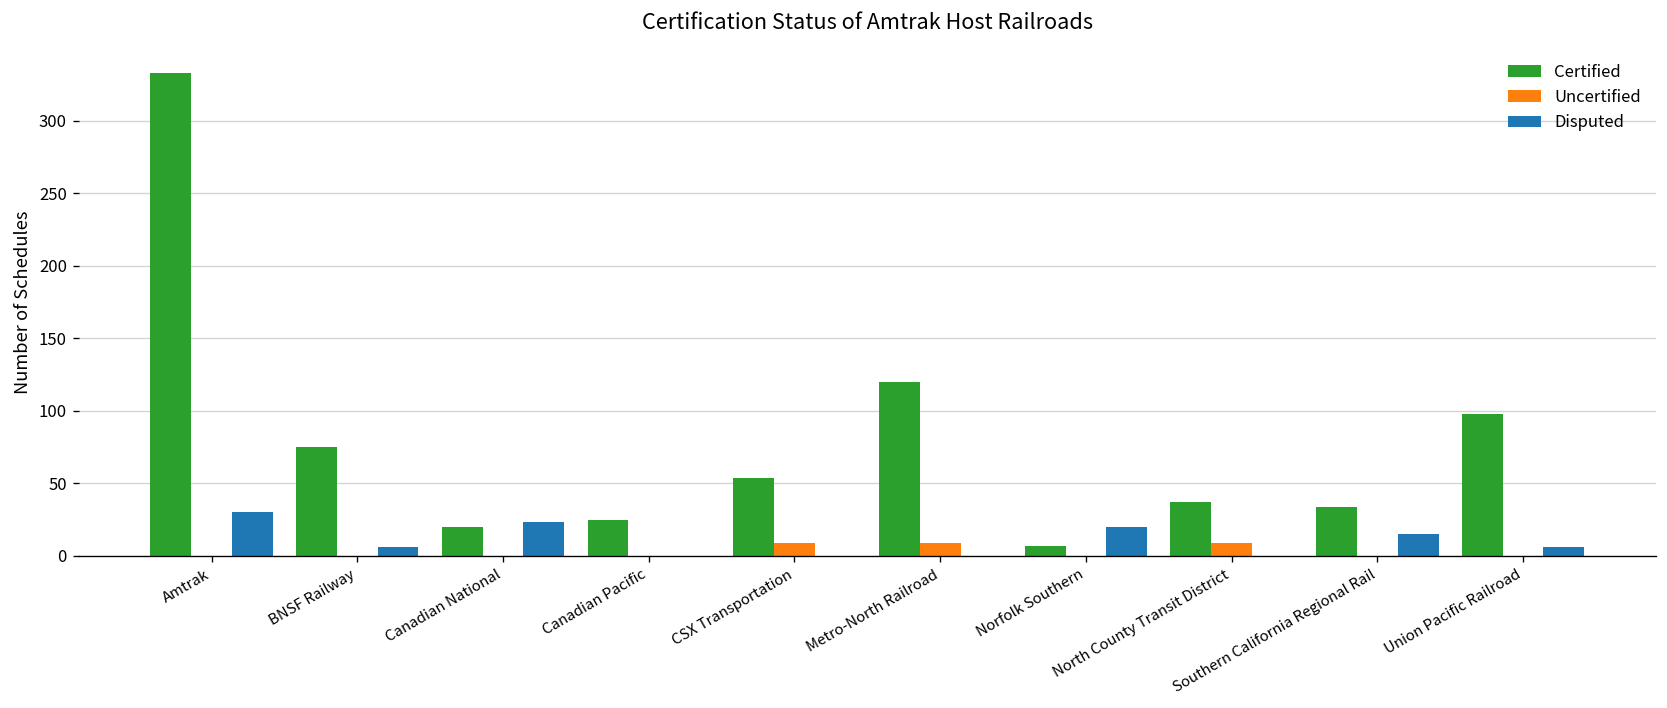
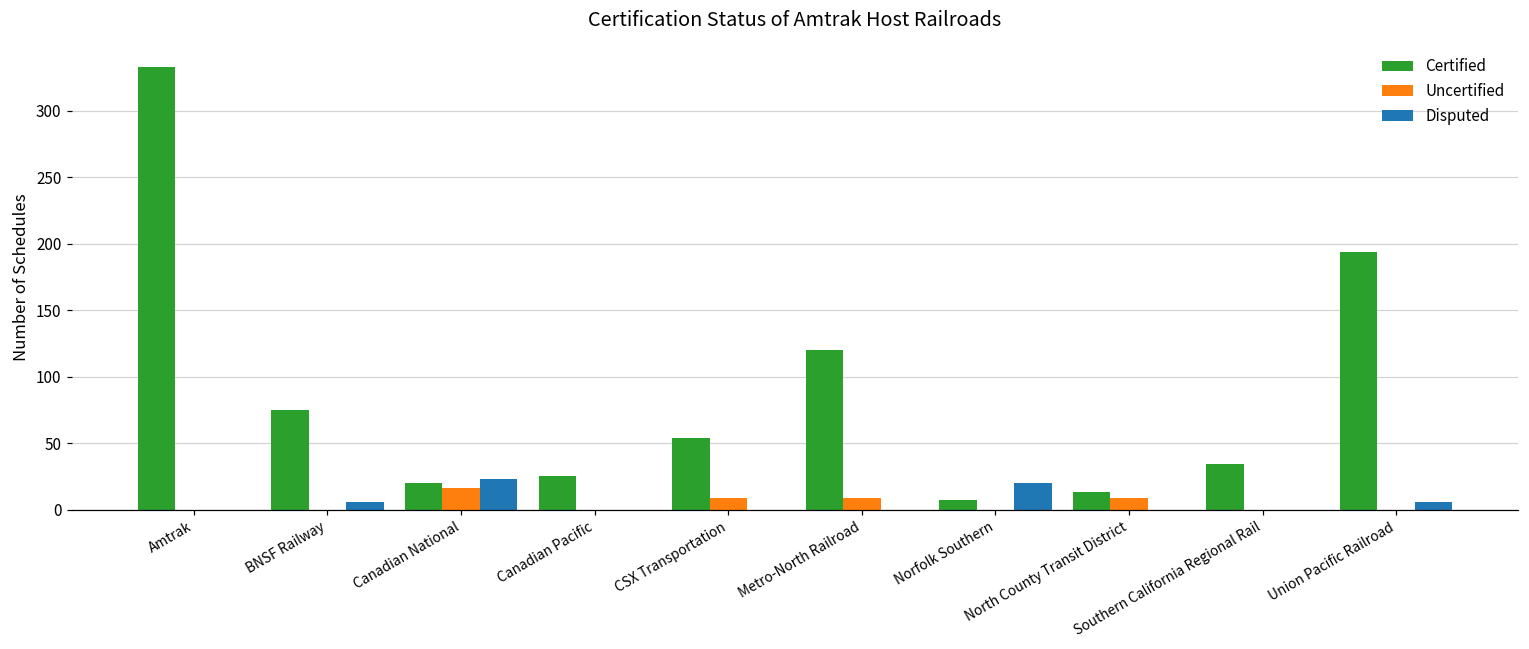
Disputed, Amtrak: 30 -> 0
Uncertified, Canadian National: 0 -> 16
Certified, North County Transit District: 37 -> 13
Disputed, Southern California Regional Rail: 15 -> 0
Certified, Union Pacific Railroad: 98 -> 194
